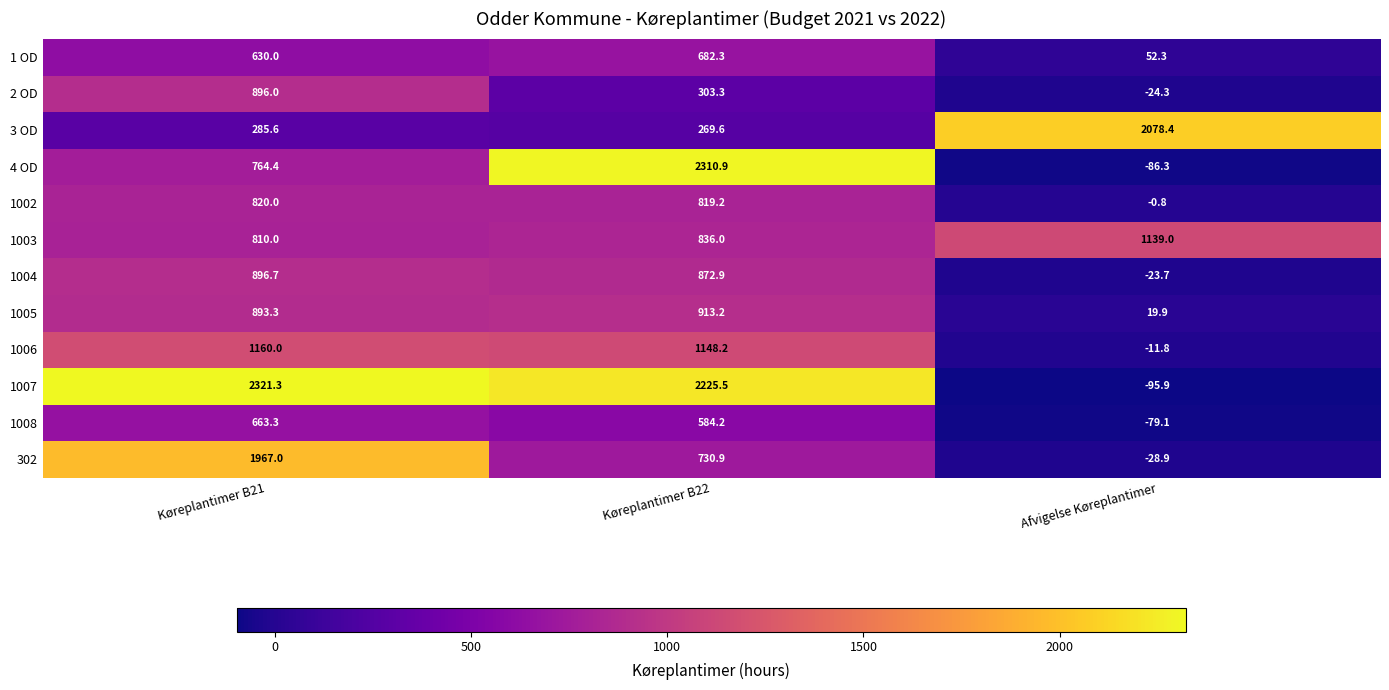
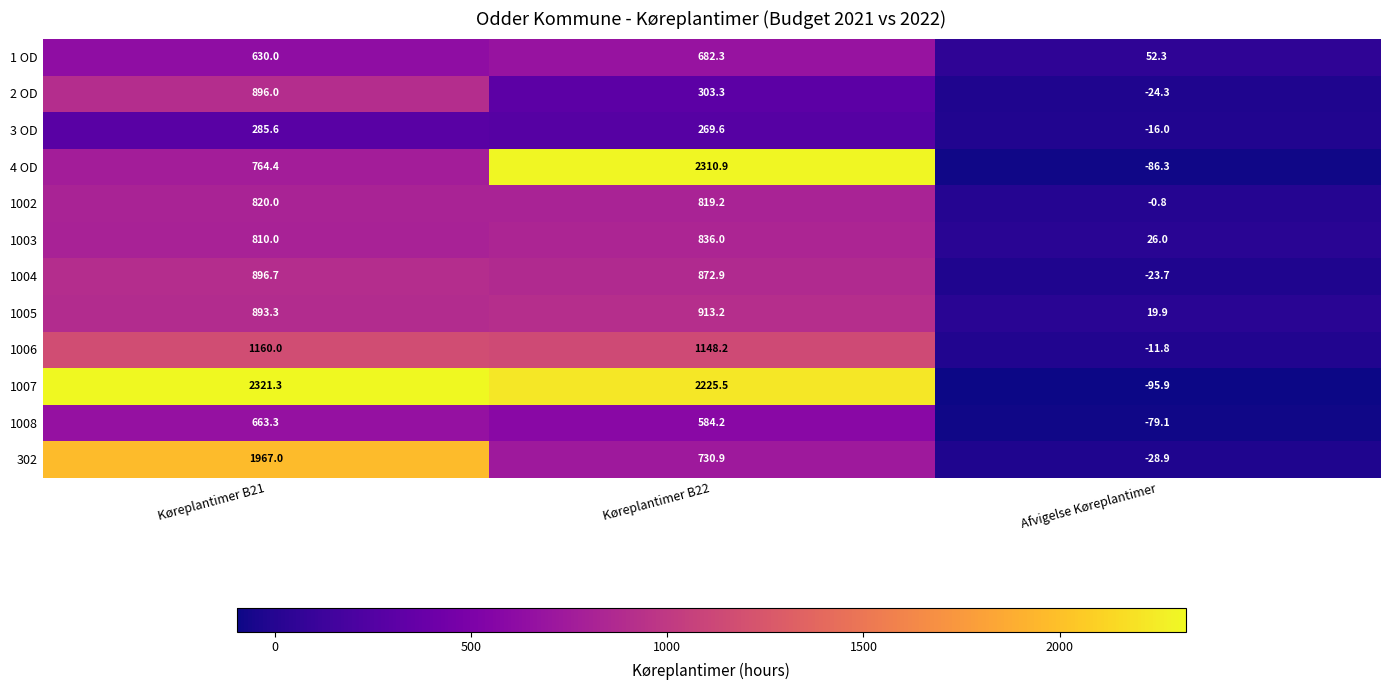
3 OD, Afvigelse Køreplantimer: 2078.4 -> -16.0
1003, Afvigelse Køreplantimer: 1139.0 -> 26.0
